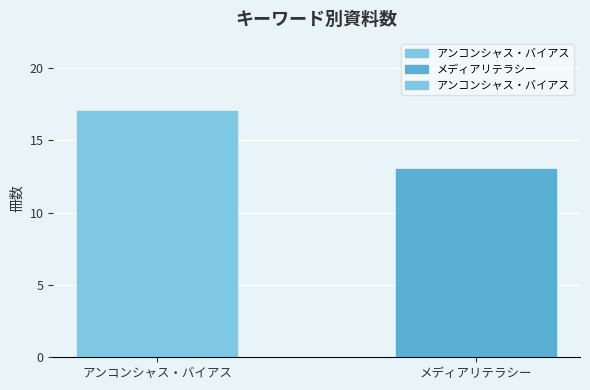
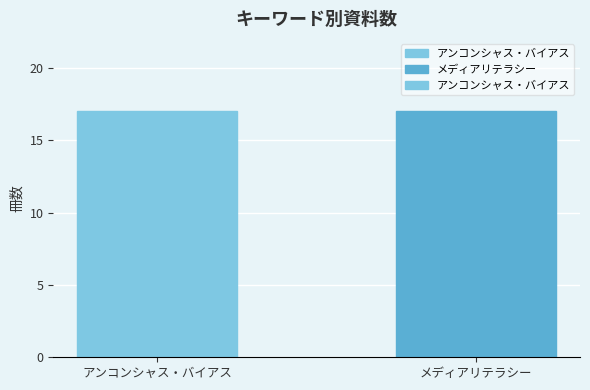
メディアリテラシー: 13 -> 17
